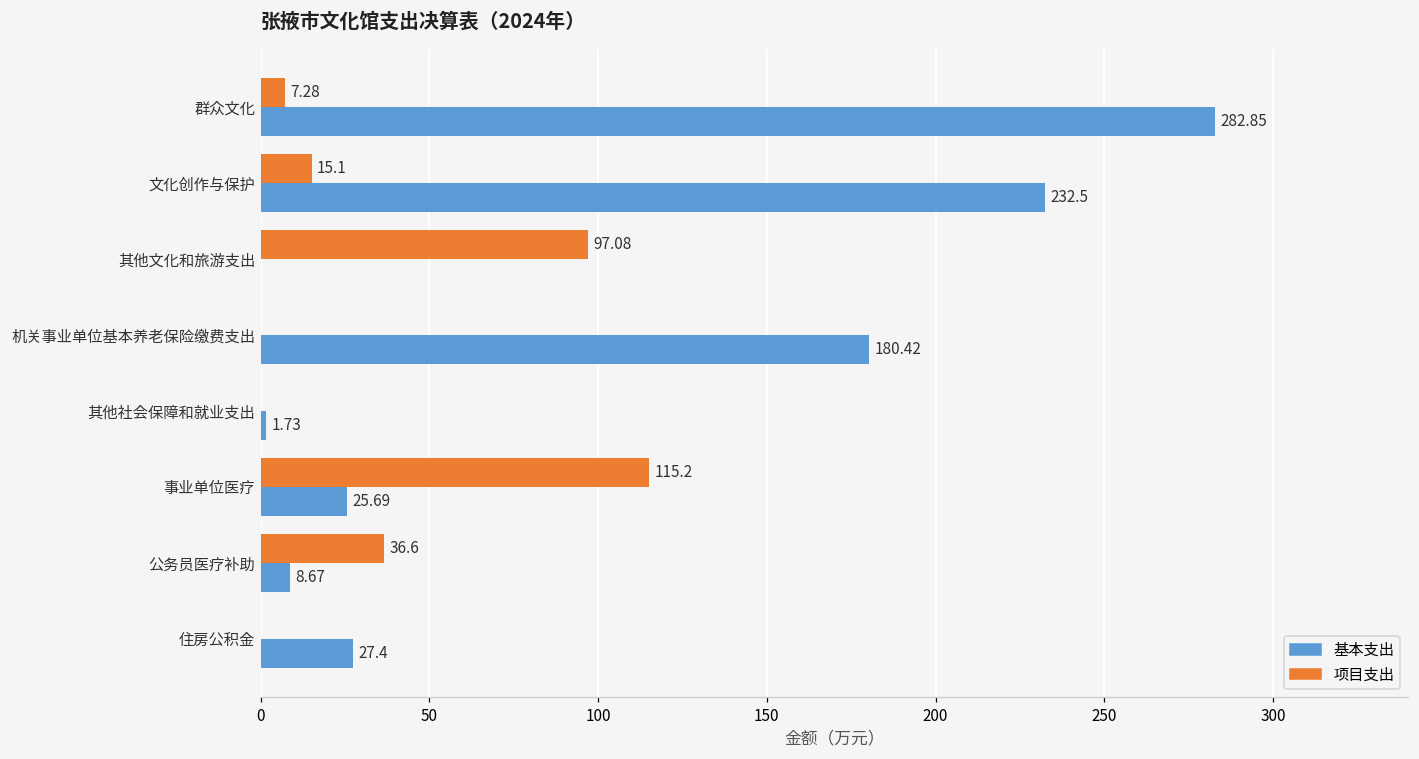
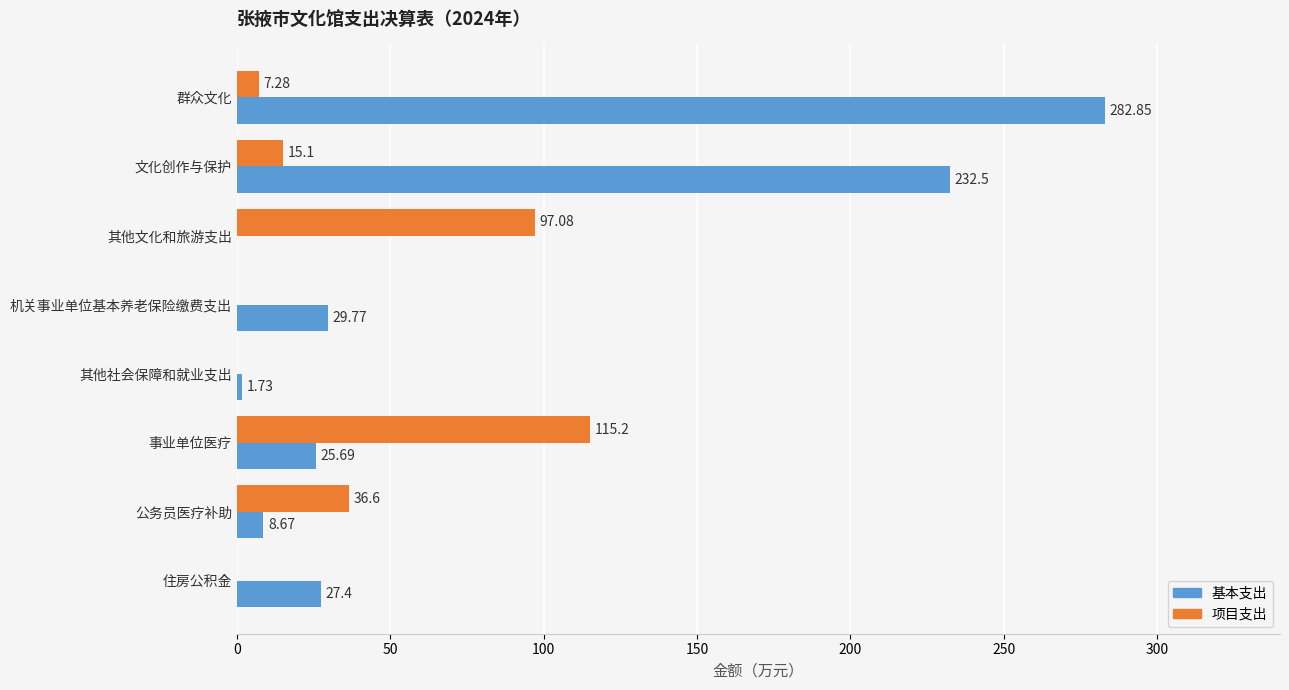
基本支出, 机关事业单位基本养老保险缴费支出: 180.42 -> 29.77
